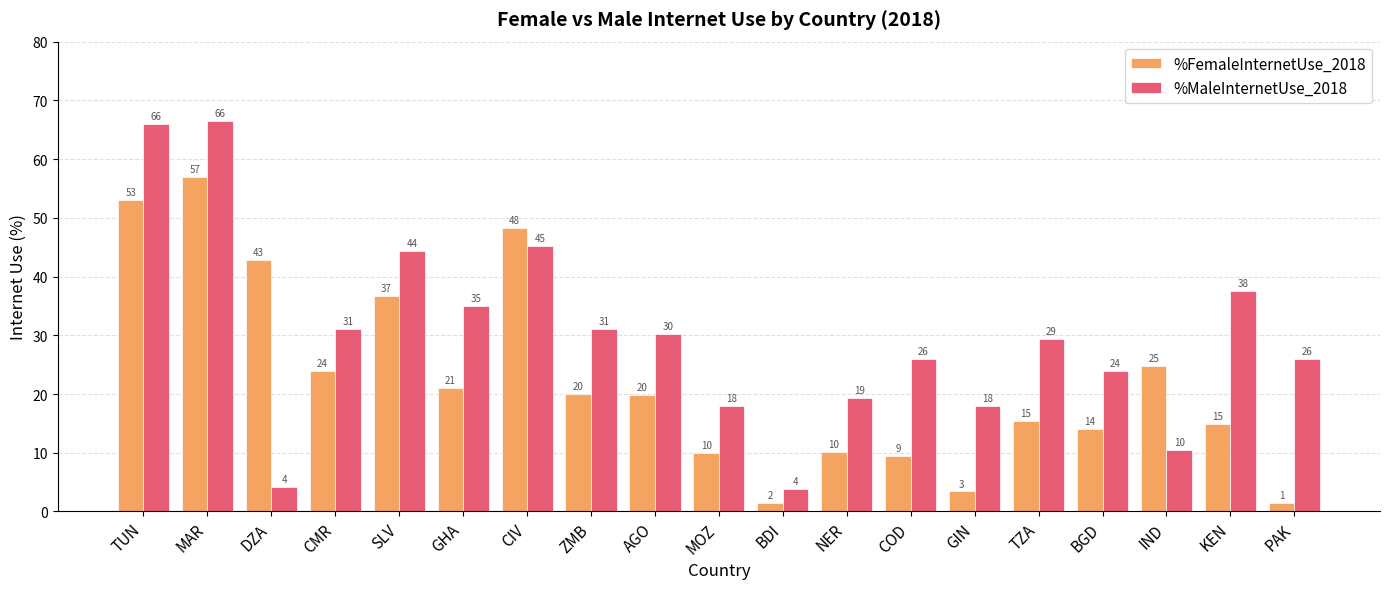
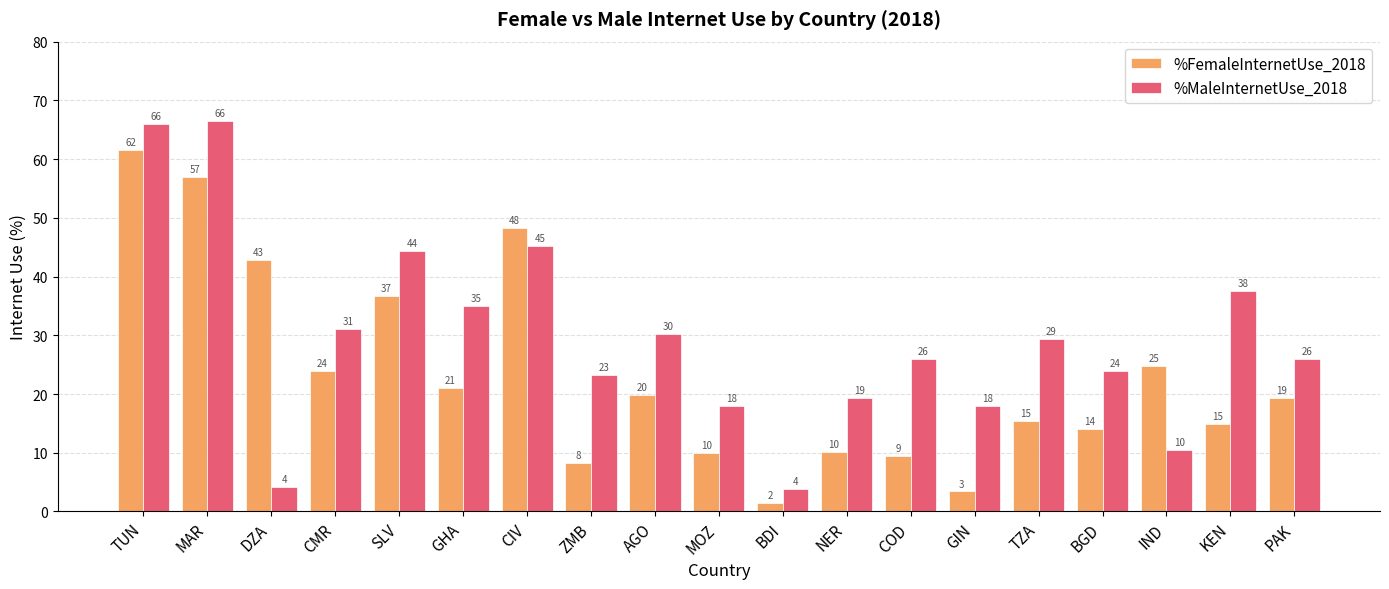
%FemaleInternetUse_2018, TUN: 53 -> 62
%FemaleInternetUse_2018, ZMB: 20 -> 8
%MaleInternetUse_2018, ZMB: 31 -> 23
%FemaleInternetUse_2018, PAK: 1 -> 19
